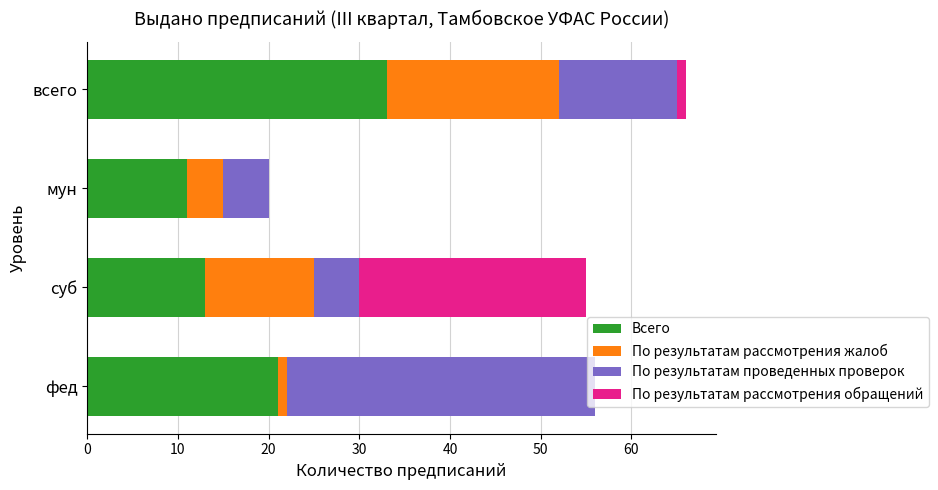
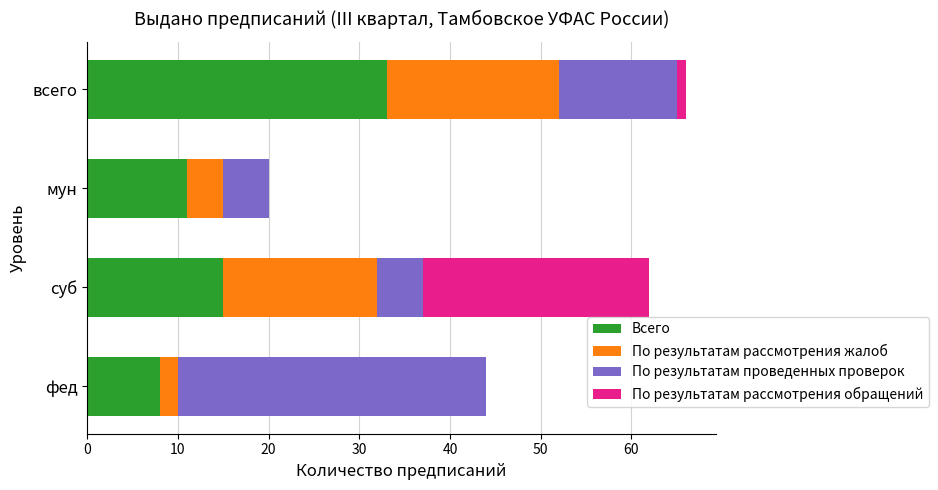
Всего, суб: 13 -> 15
По результатам рассмотрения жалоб, суб: 12 -> 17
Всего, фед: 21 -> 8
По результатам рассмотрения жалоб, фед: 1 -> 2
